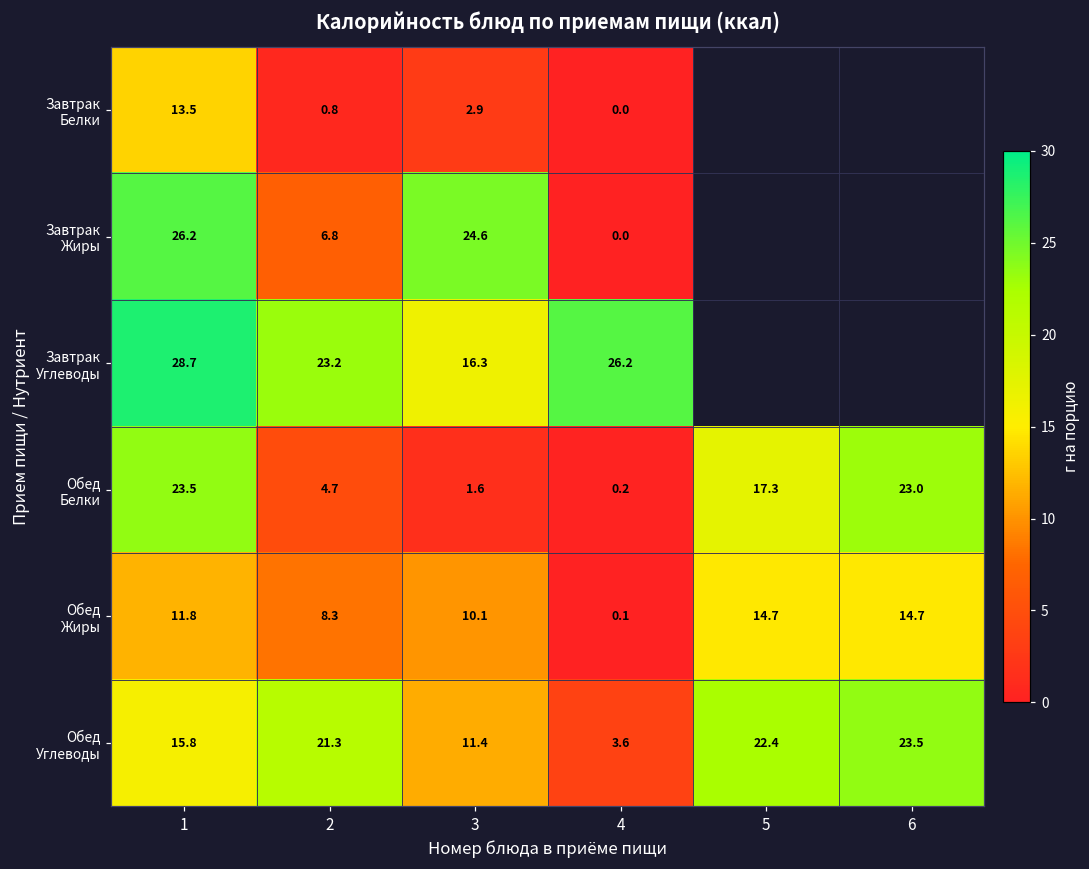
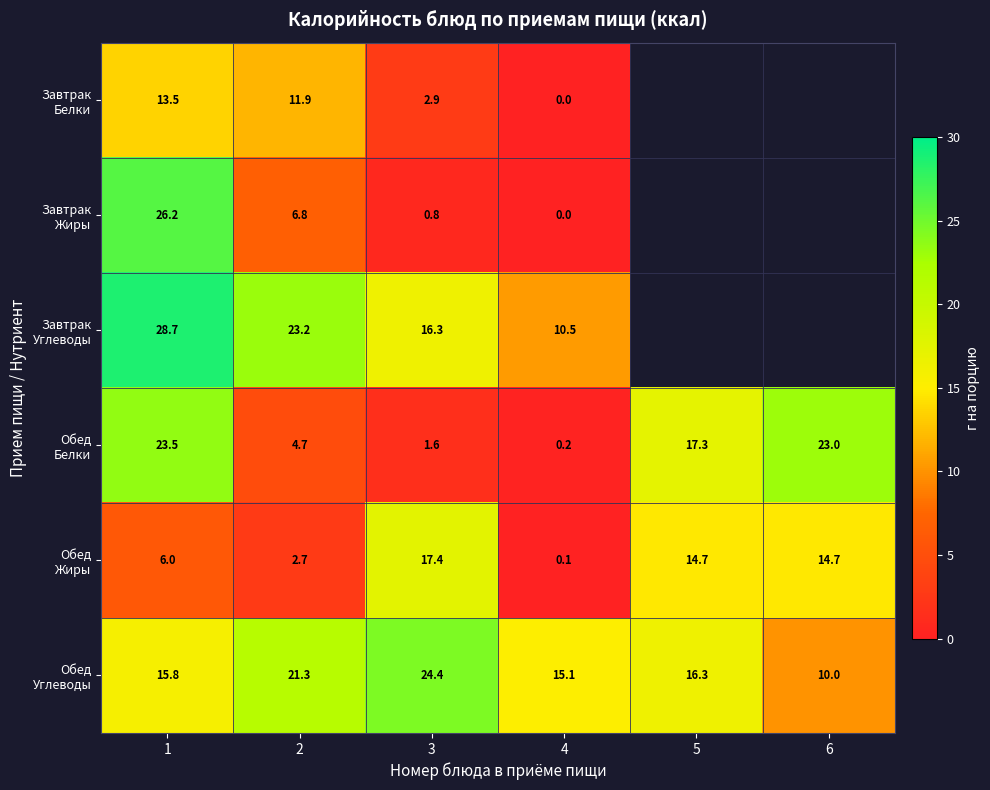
Завтрак Белки, 2: 0.8 -> 11.9
Завтрак Жиры, 3: 24.6 -> 0.8
Завтрак Углеводы, 4: 26.2 -> 10.5
Обед Жиры, 1: 11.8 -> 6.0
Обед Жиры, 2: 8.3 -> 2.7
Обед Жиры, 3: 10.1 -> 17.4
Обед Углеводы, 3: 11.4 -> 24.4
Обед Углеводы, 4: 3.6 -> 15.1
Обед Углеводы, 5: 22.4 -> 16.3
Обед Углеводы, 6: 23.5 -> 10.0
